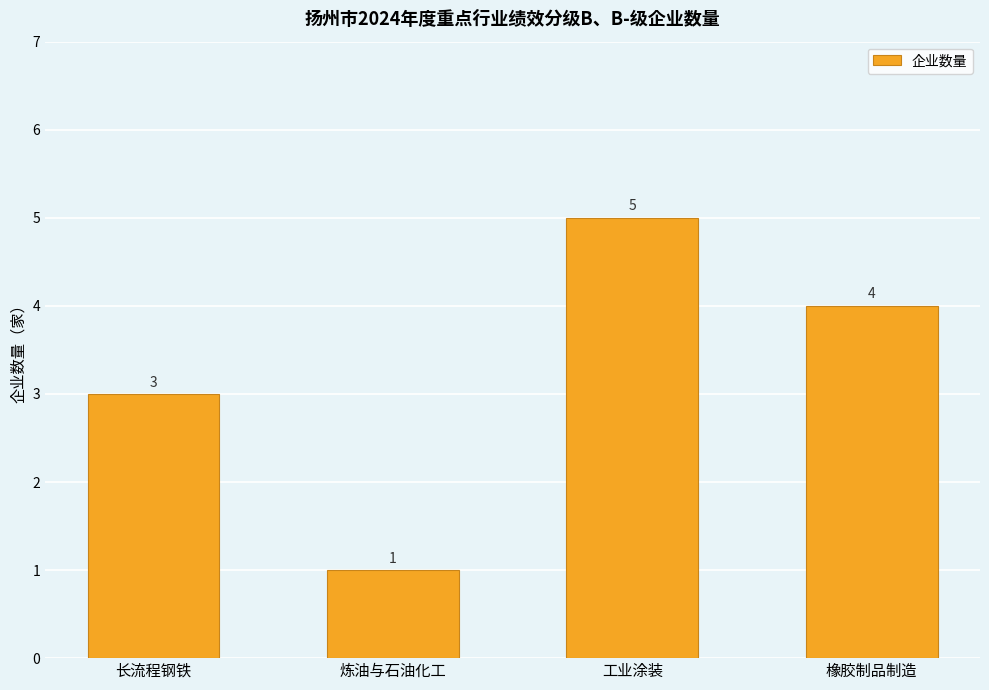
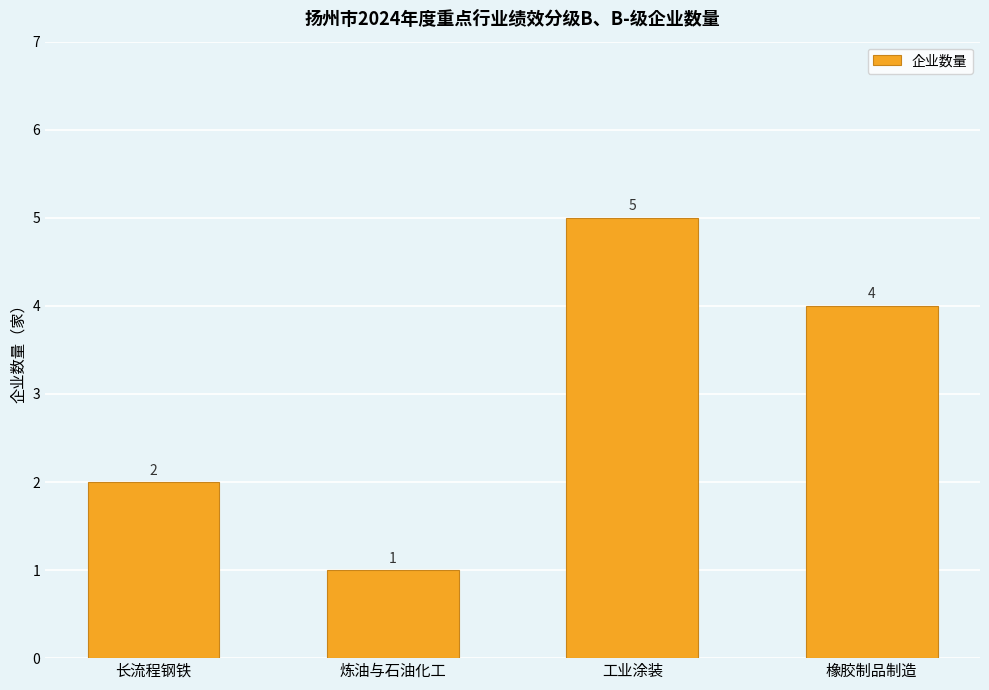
长流程钢铁: 3 -> 2
